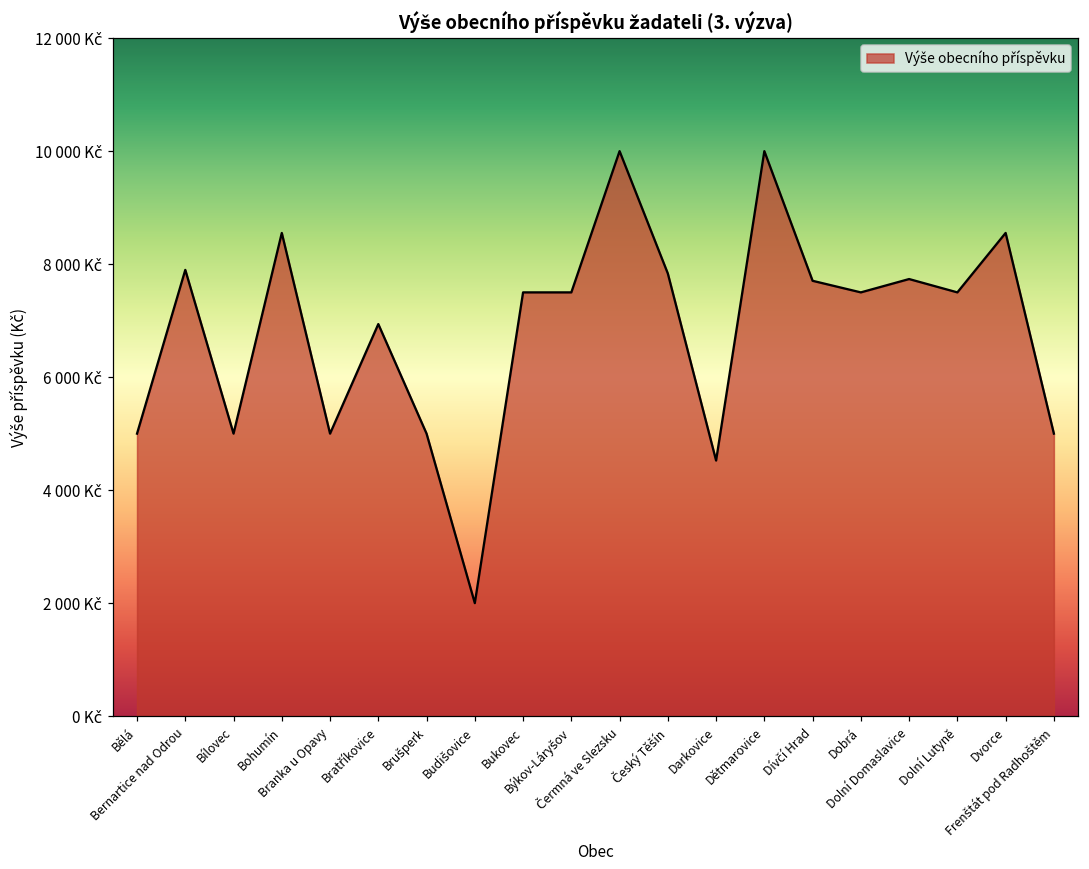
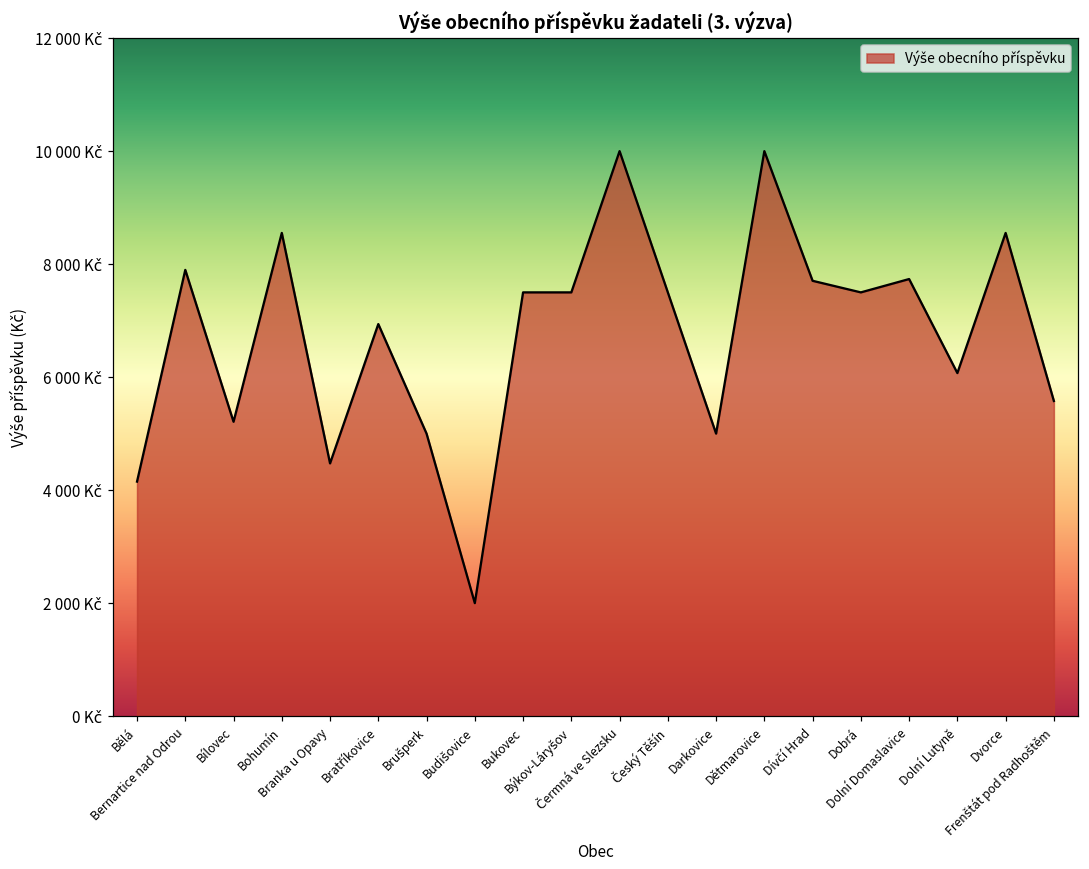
Bělá: 5000 Kč -> 4200 Kč
Bílovec: 5000 Kč -> 5200 Kč
Branka u Opavy: 5000 Kč -> 4500 Kč
Český Těšín: 7800 Kč -> 7500 Kč
Darkovice: 4500 Kč -> 5000 Kč
Dolní Lutyně: 7500 Kč -> 6100 Kč
Frenštát pod Radhoštěm: 5000 Kč -> 5600 Kč
